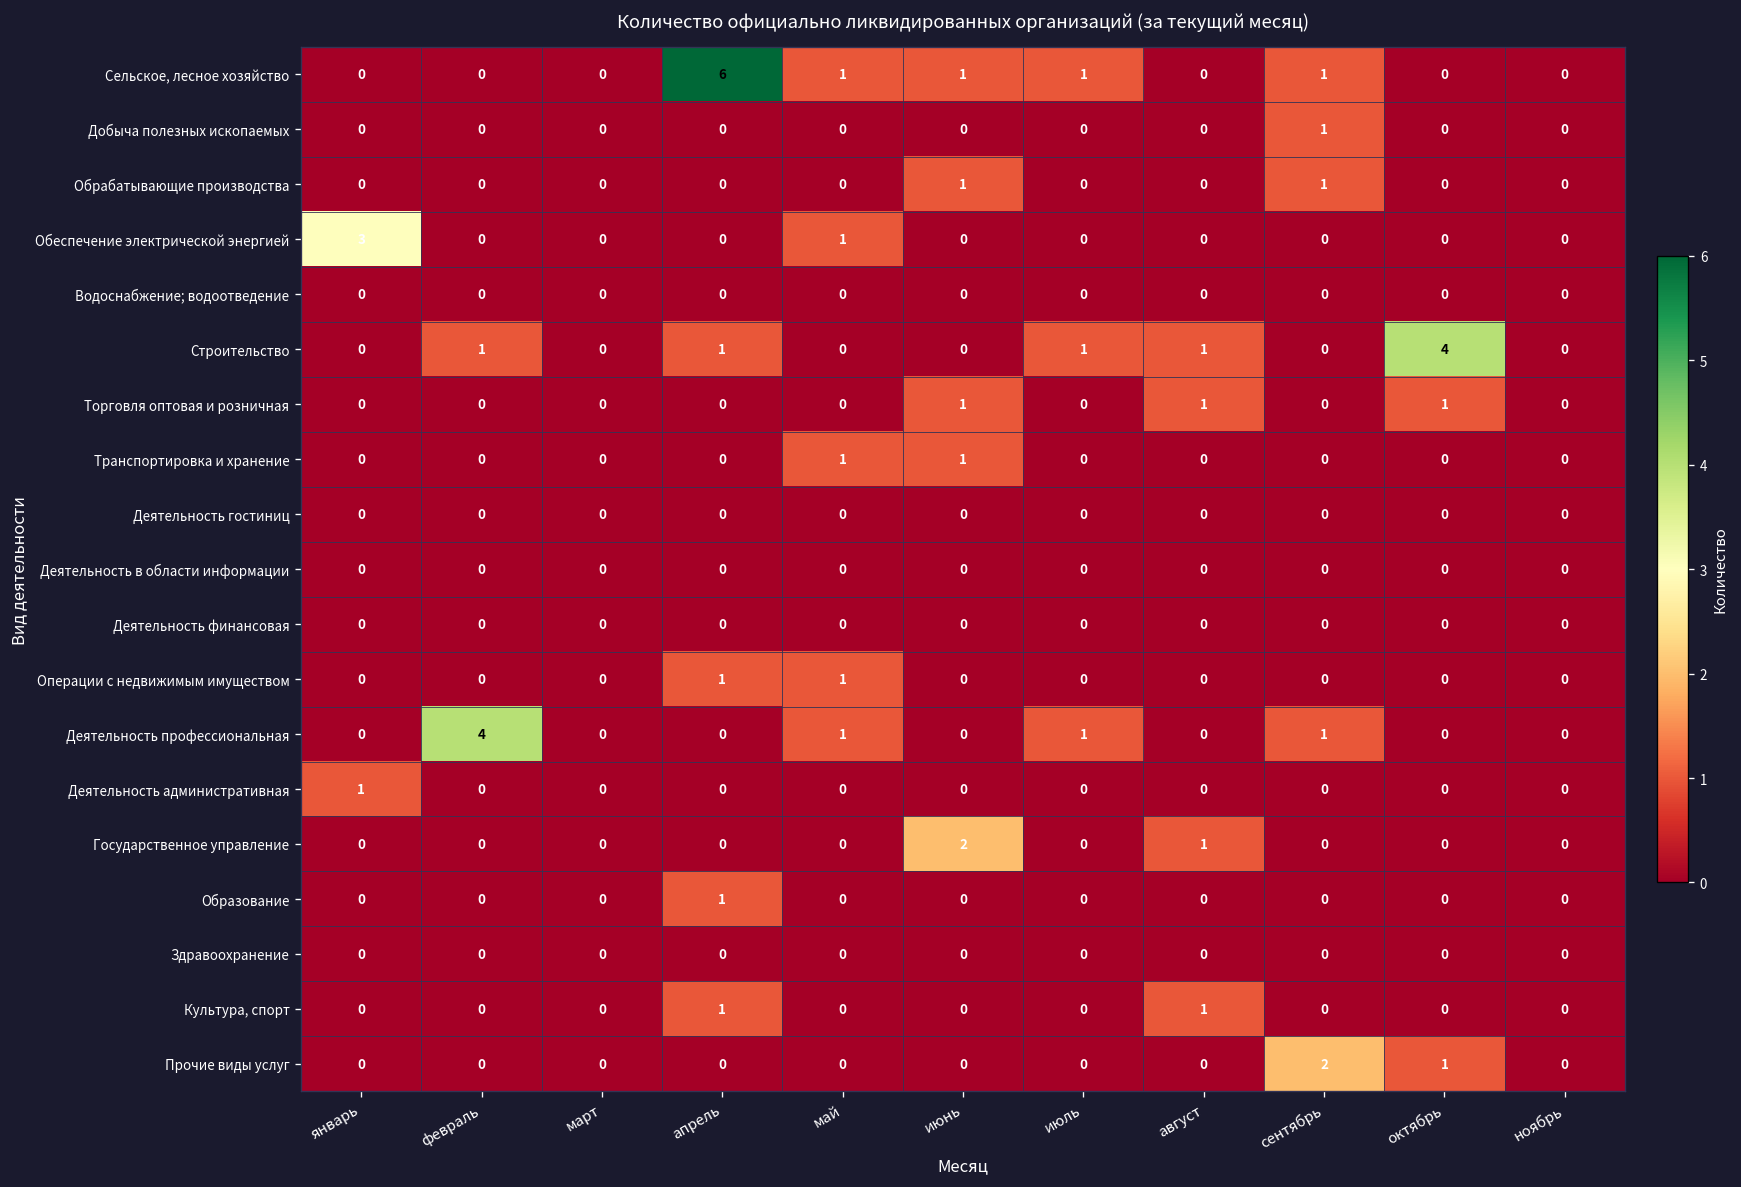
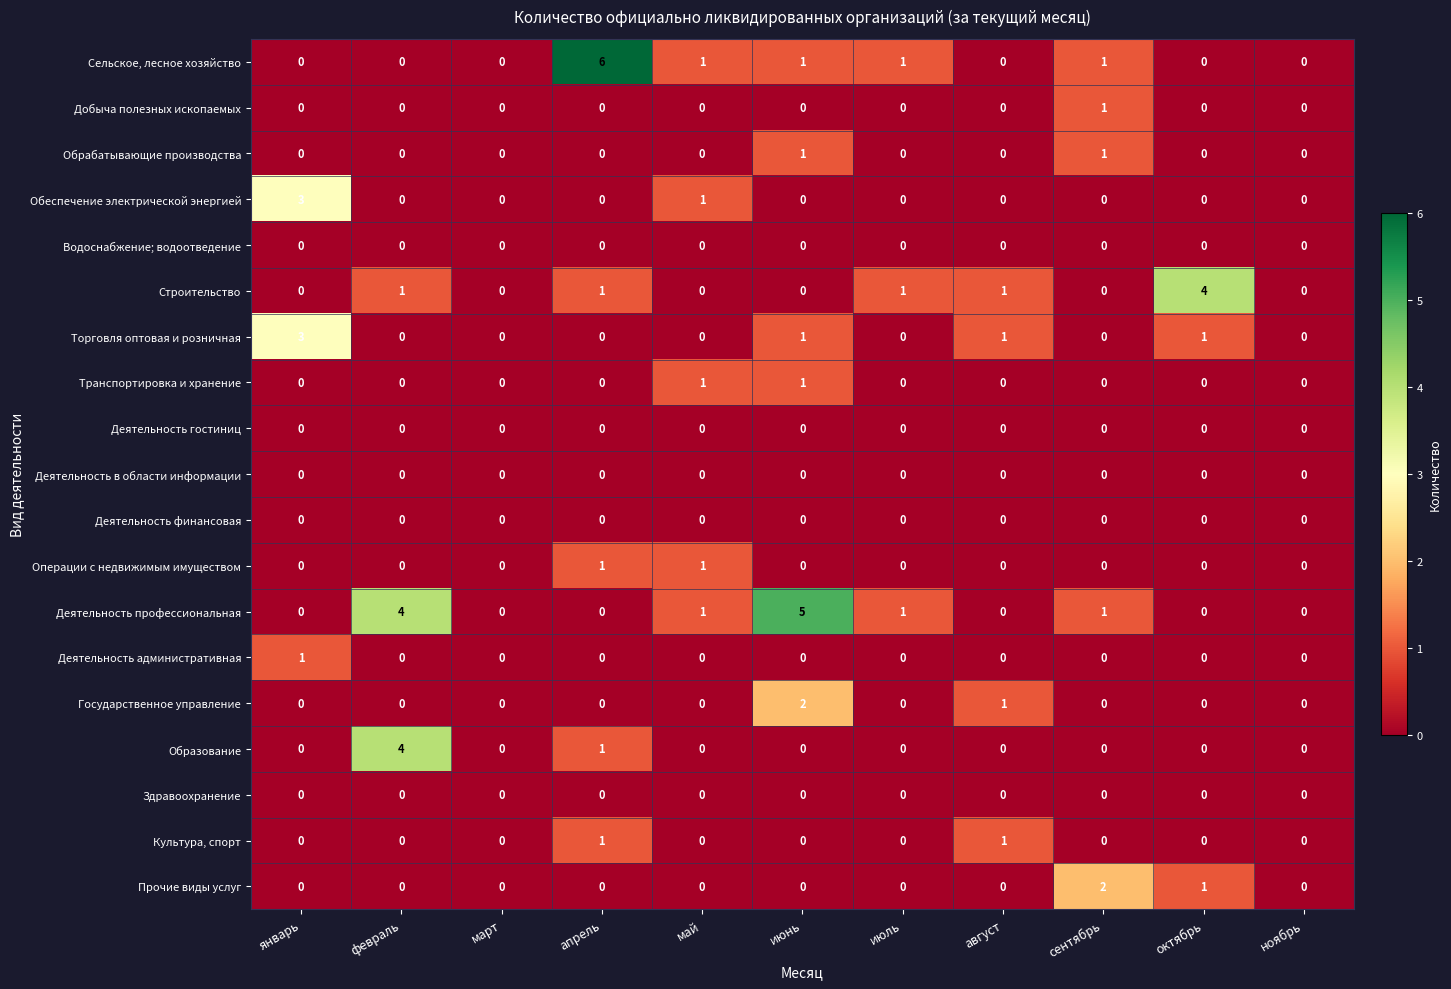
Торговля оптовая и розничная, январь: 0 -> 3
Деятельность профессиональная, июнь: 0 -> 5
Образование, февраль: 0 -> 4
